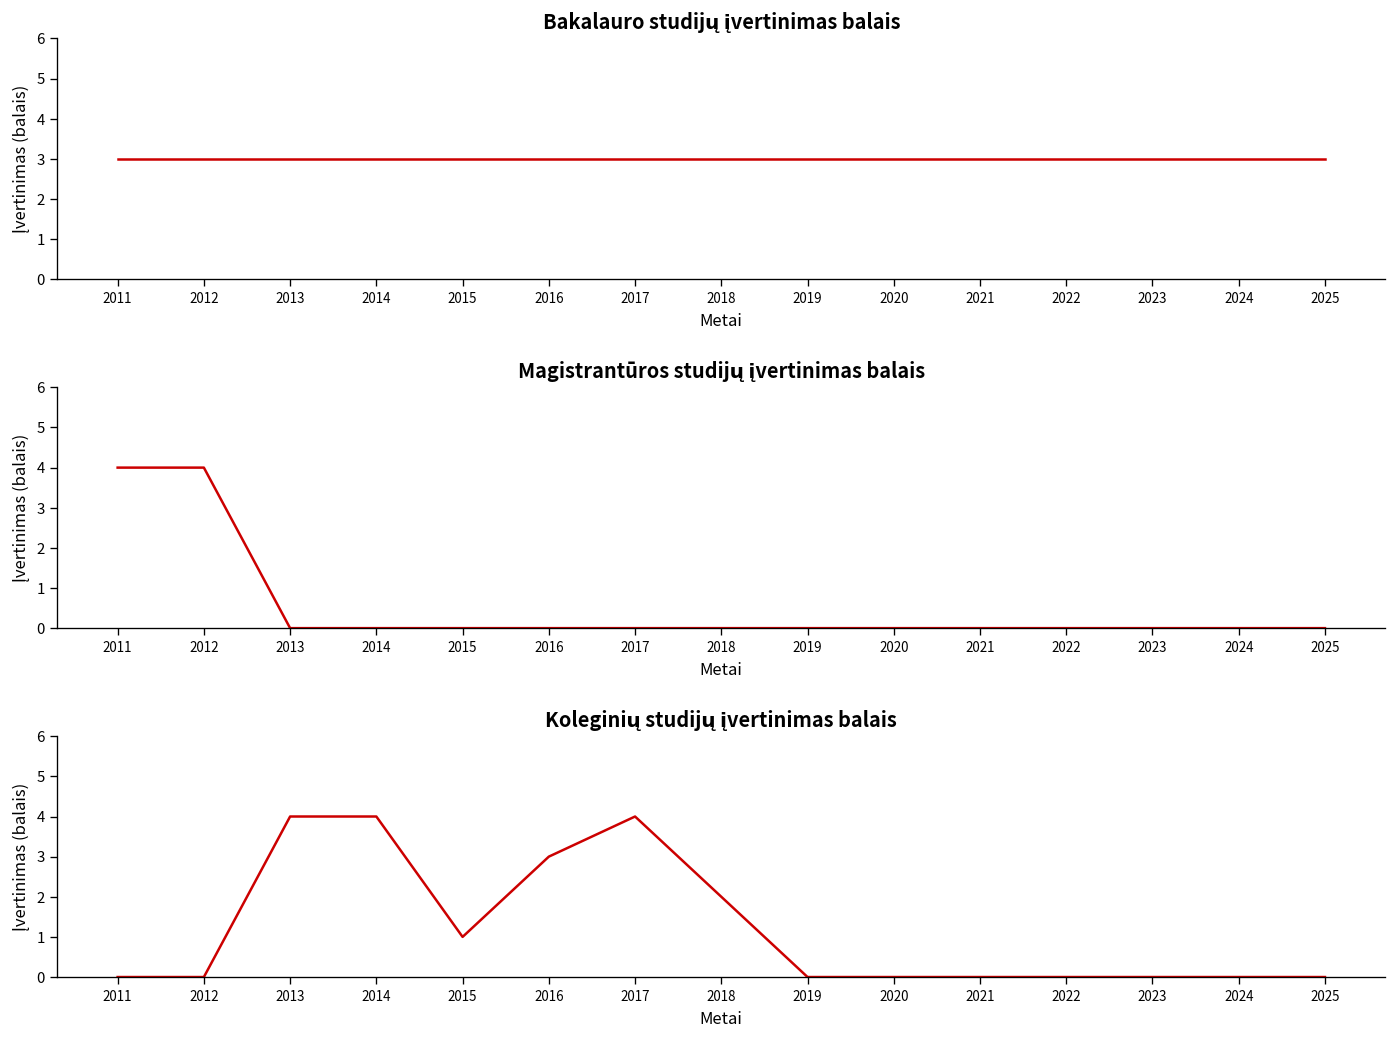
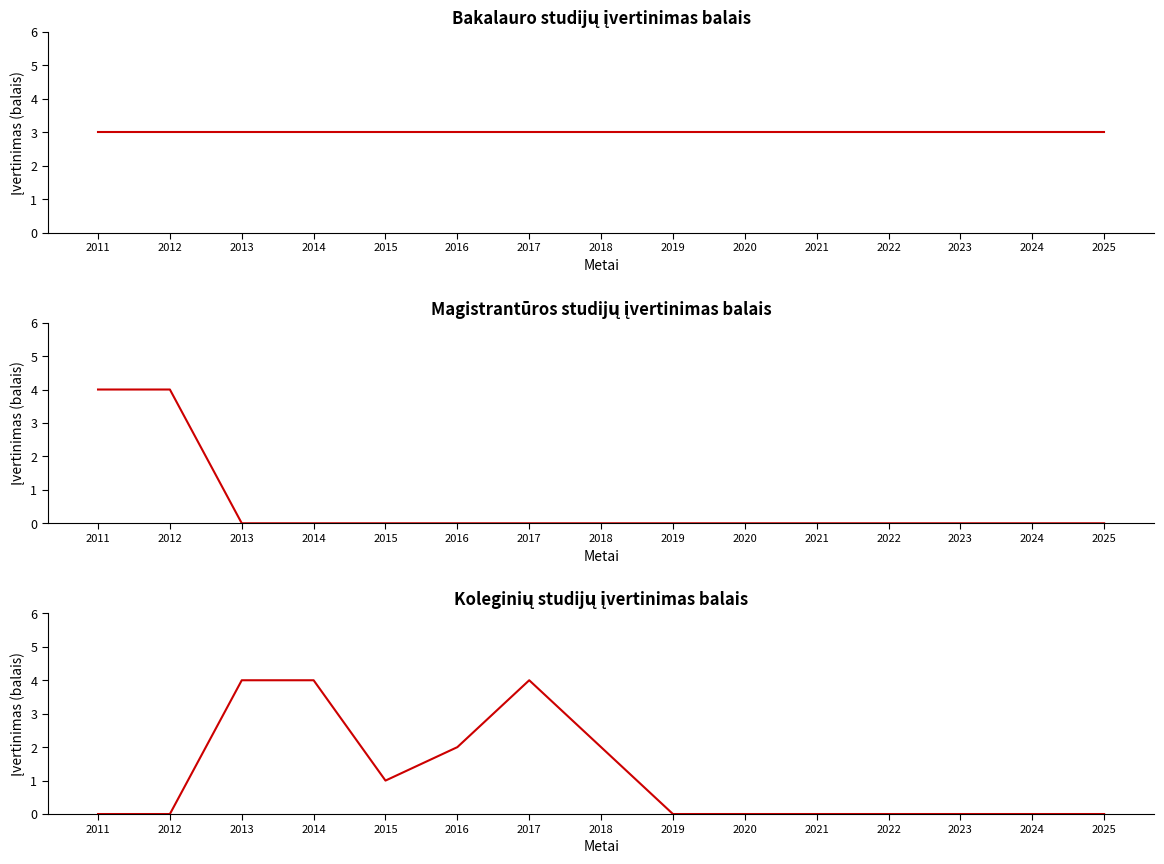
Koleginių studijų įvertinimas balais, 2016: 3 -> 2
